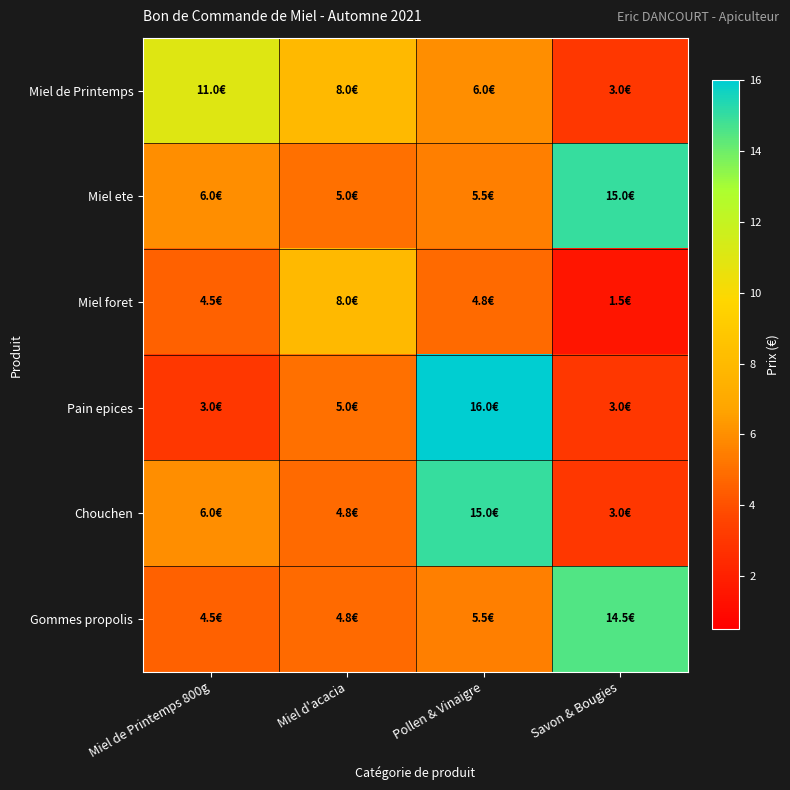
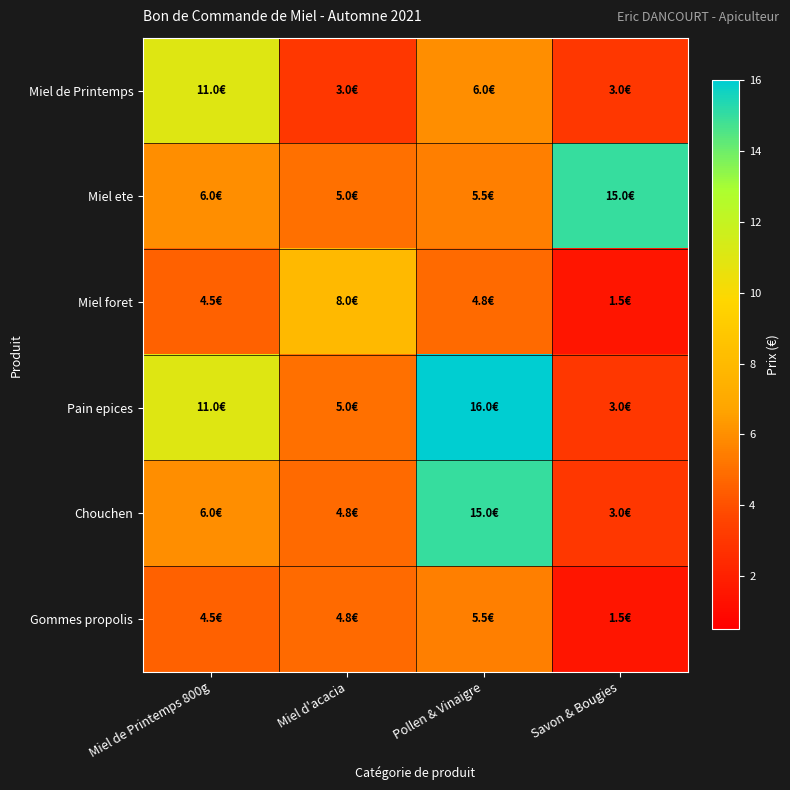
Miel de Printemps, Miel d'acacia: 8.0€ -> 3.0€
Pain epices, Miel de Printemps 800g: 3.0€ -> 11.0€
Gommes propolis, Savon & Bougies: 14.5€ -> 1.5€
